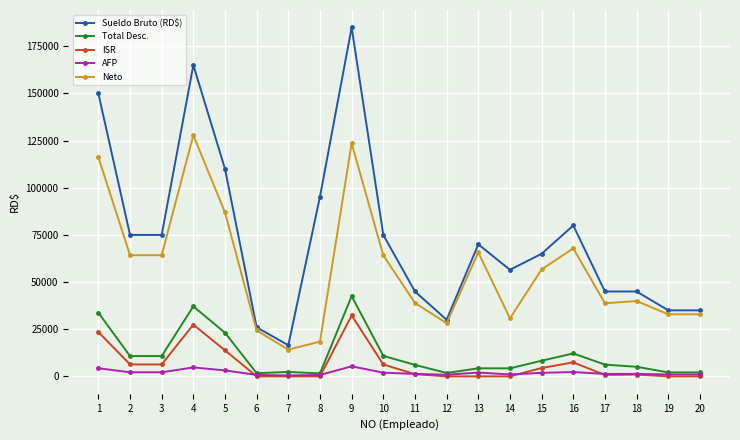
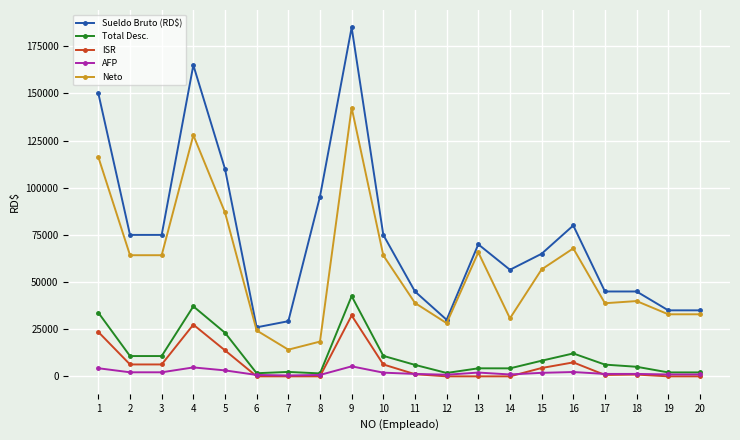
Sueldo Bruto (RD$), 7: 17000 -> 29000
Neto, 9: 124000 -> 142000
